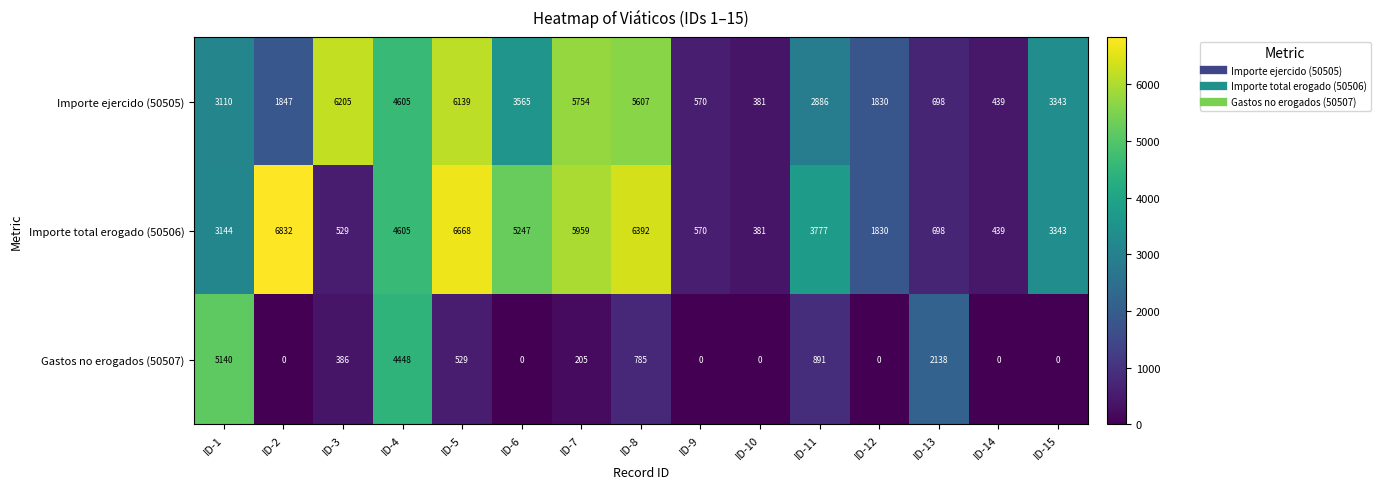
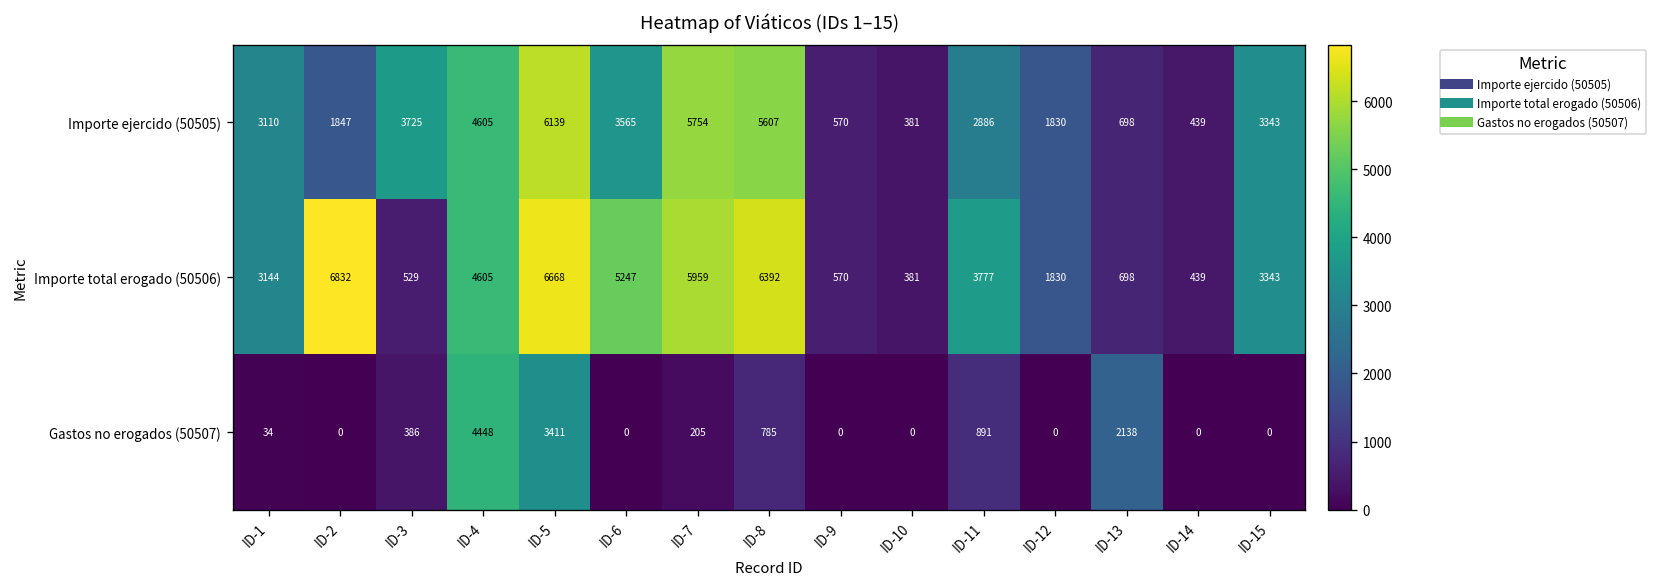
Importe ejercido (50505), ID-3: 6205 -> 3725
Gastos no erogados (50507), ID-1: 5140 -> 34
Gastos no erogados (50507), ID-5: 529 -> 3411
